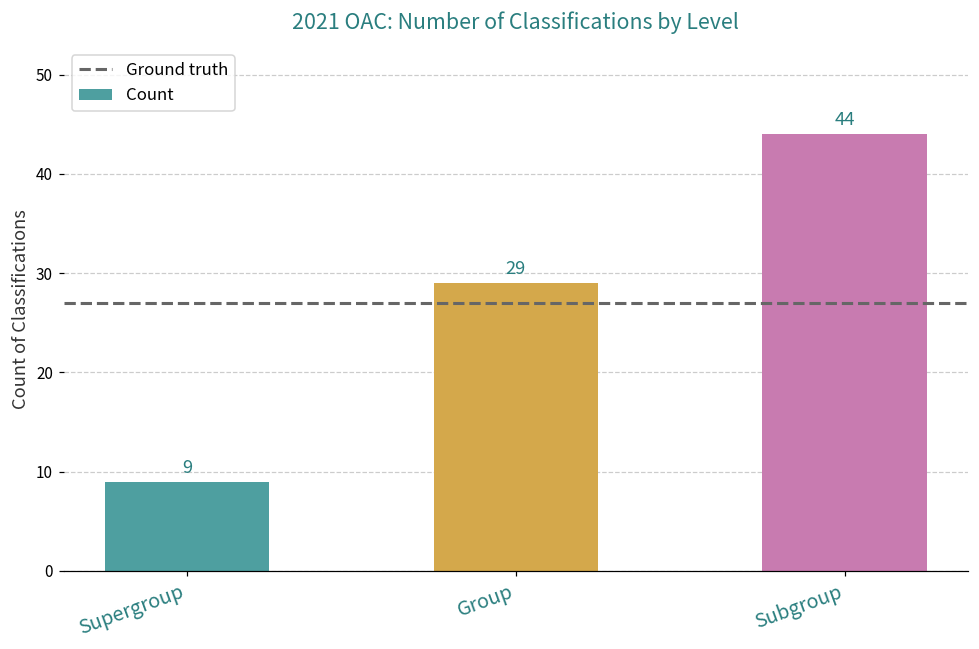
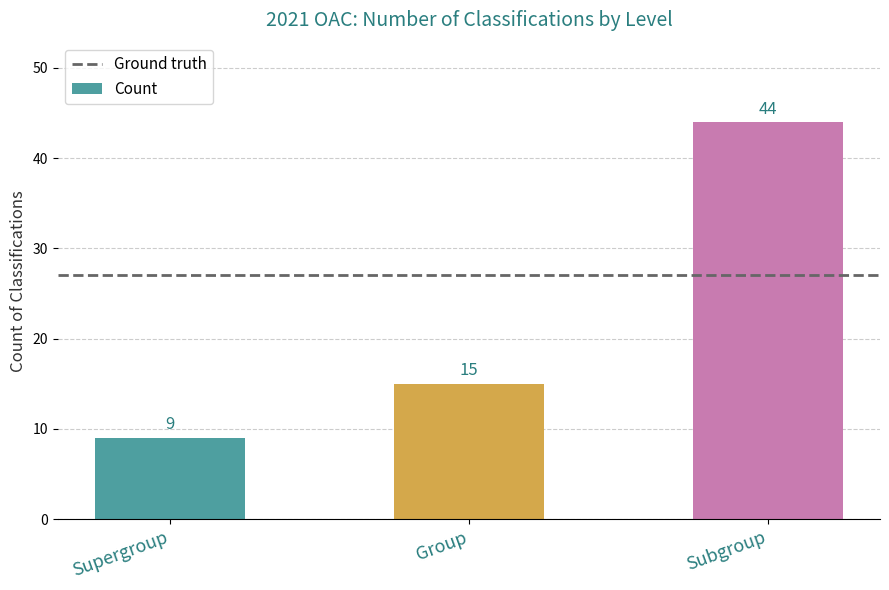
Group: 29 -> 15
